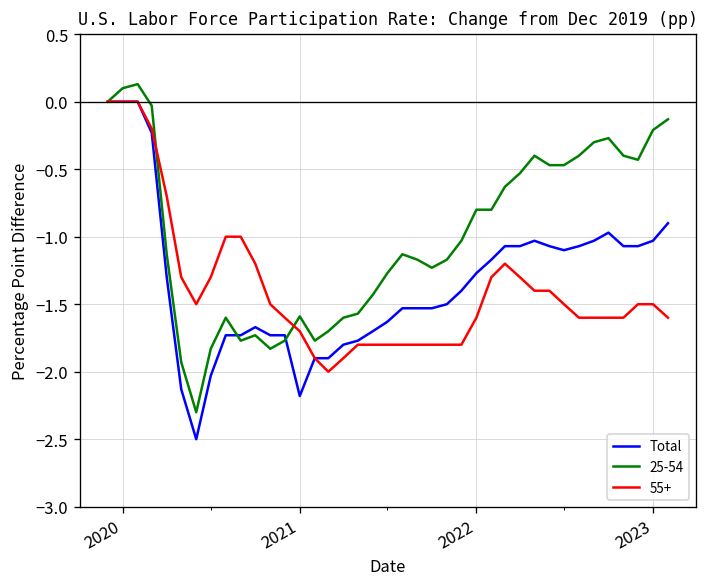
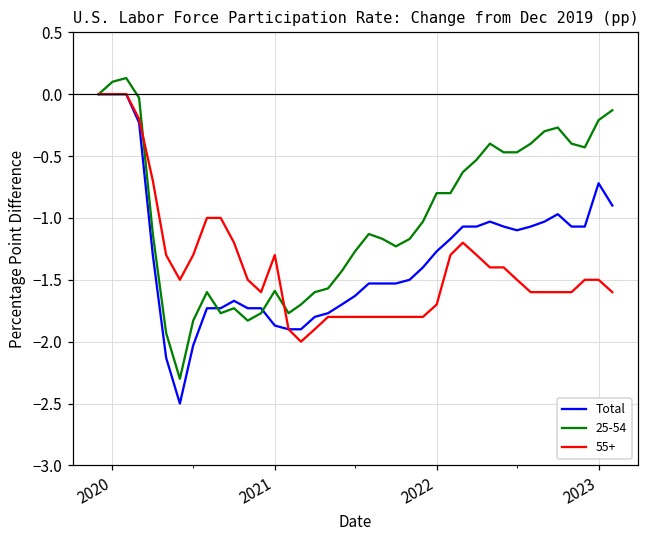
Total, 2021: -2.18 -> -1.87
55+, 2021: -1.7 -> -1.3
55+, 2022: -1.6 -> -1.7
Total, 2023: -1.03 -> -0.72
